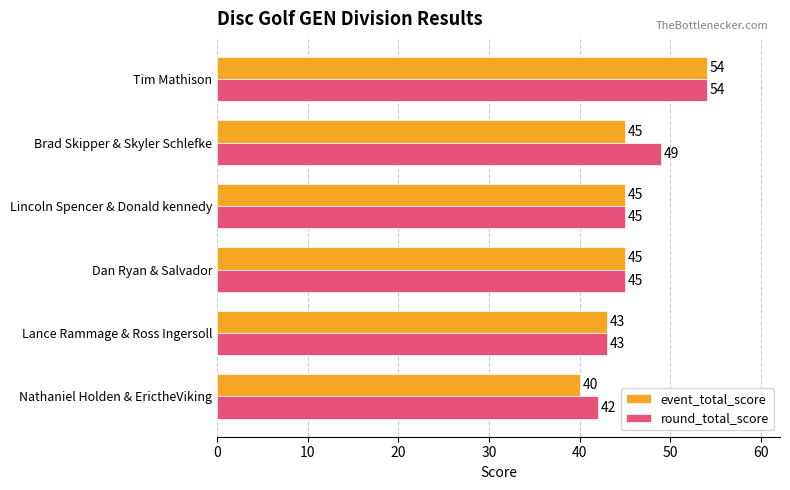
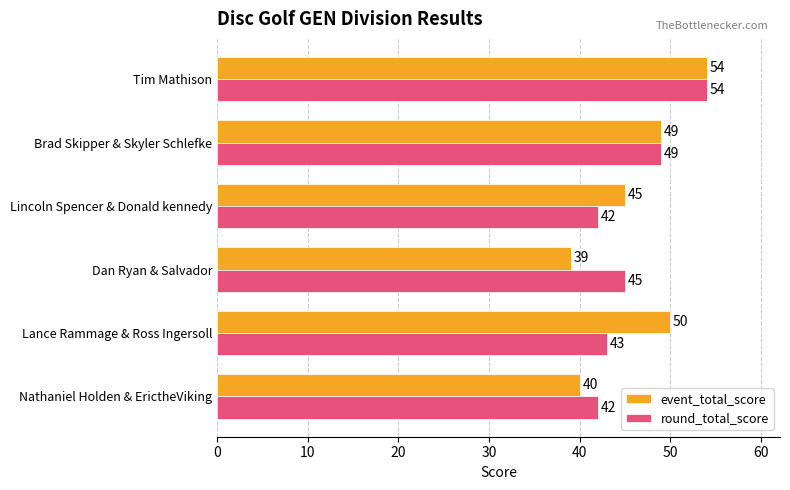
event_total_score, Brad Skipper & Skyler Schlefke: 45 -> 49
round_total_score, Lincoln Spencer & Donald kennedy: 45 -> 42
event_total_score, Dan Ryan & Salvador: 45 -> 39
event_total_score, Lance Rammage & Ross Ingersoll: 43 -> 50
